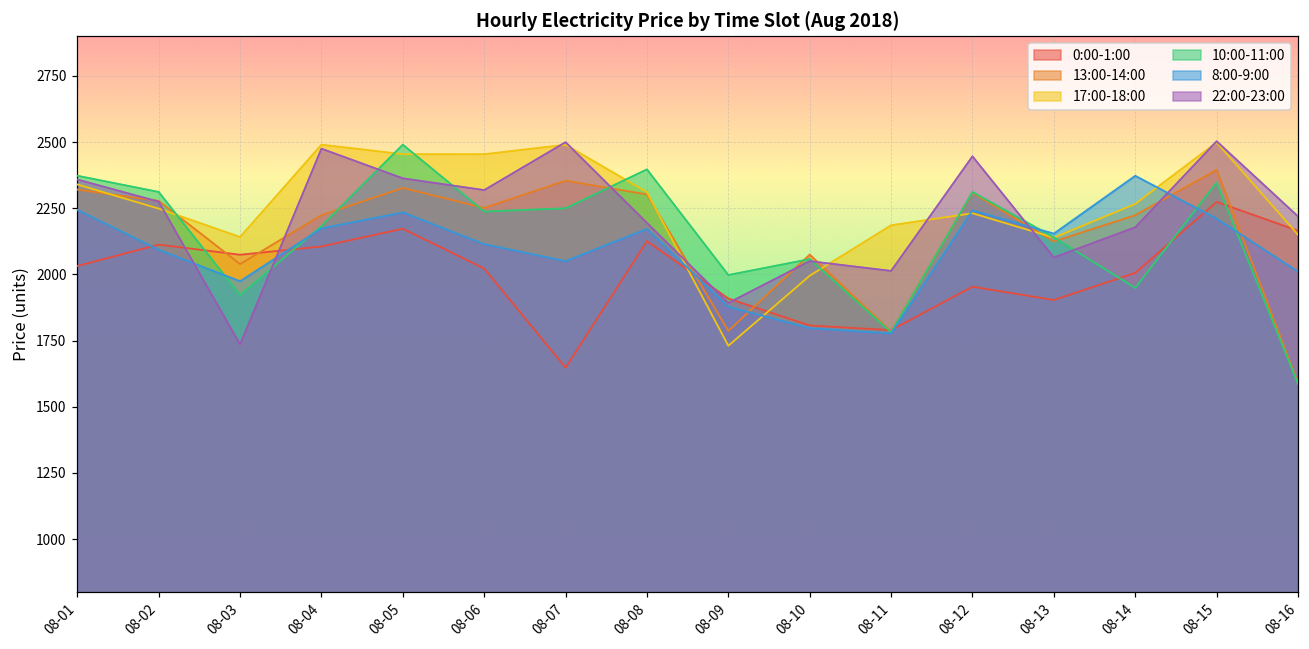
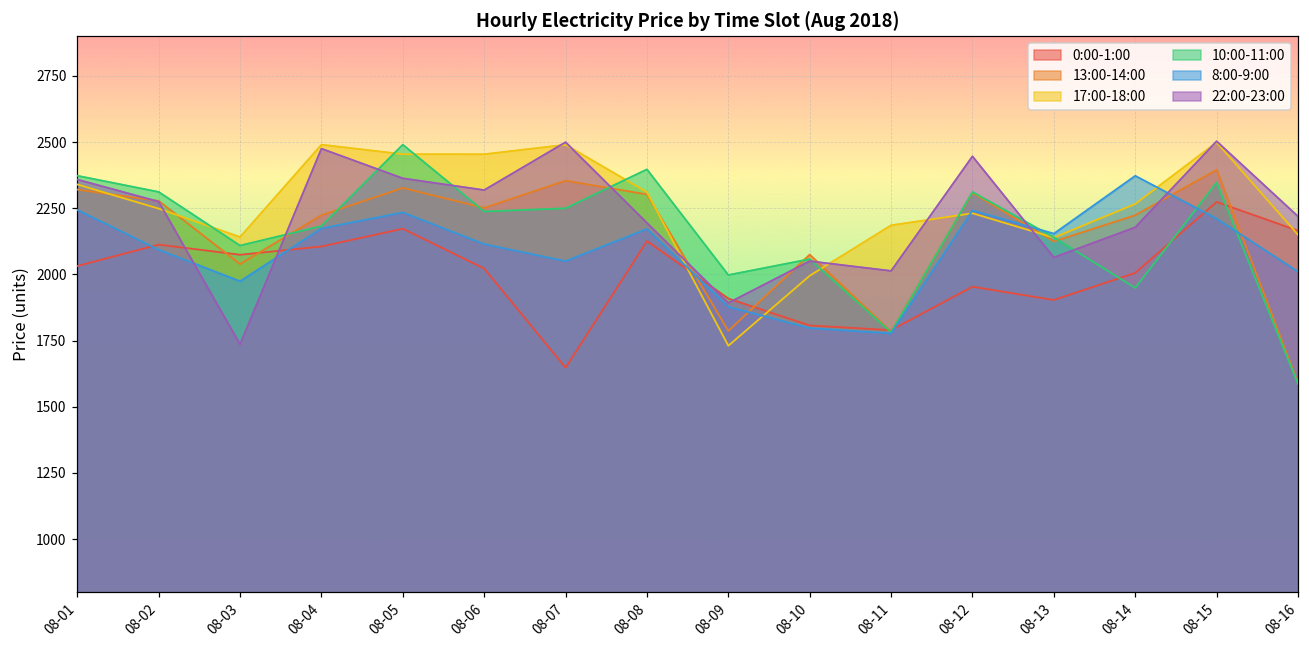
10:00-11:00, 08-03: 1920 -> 2110
